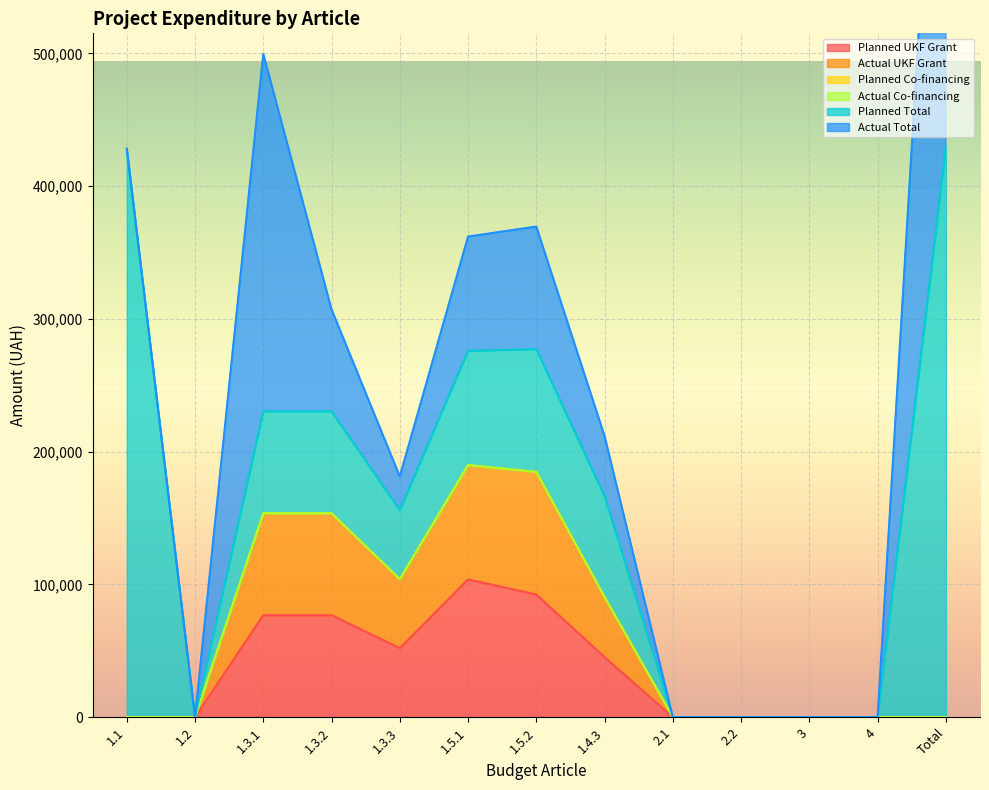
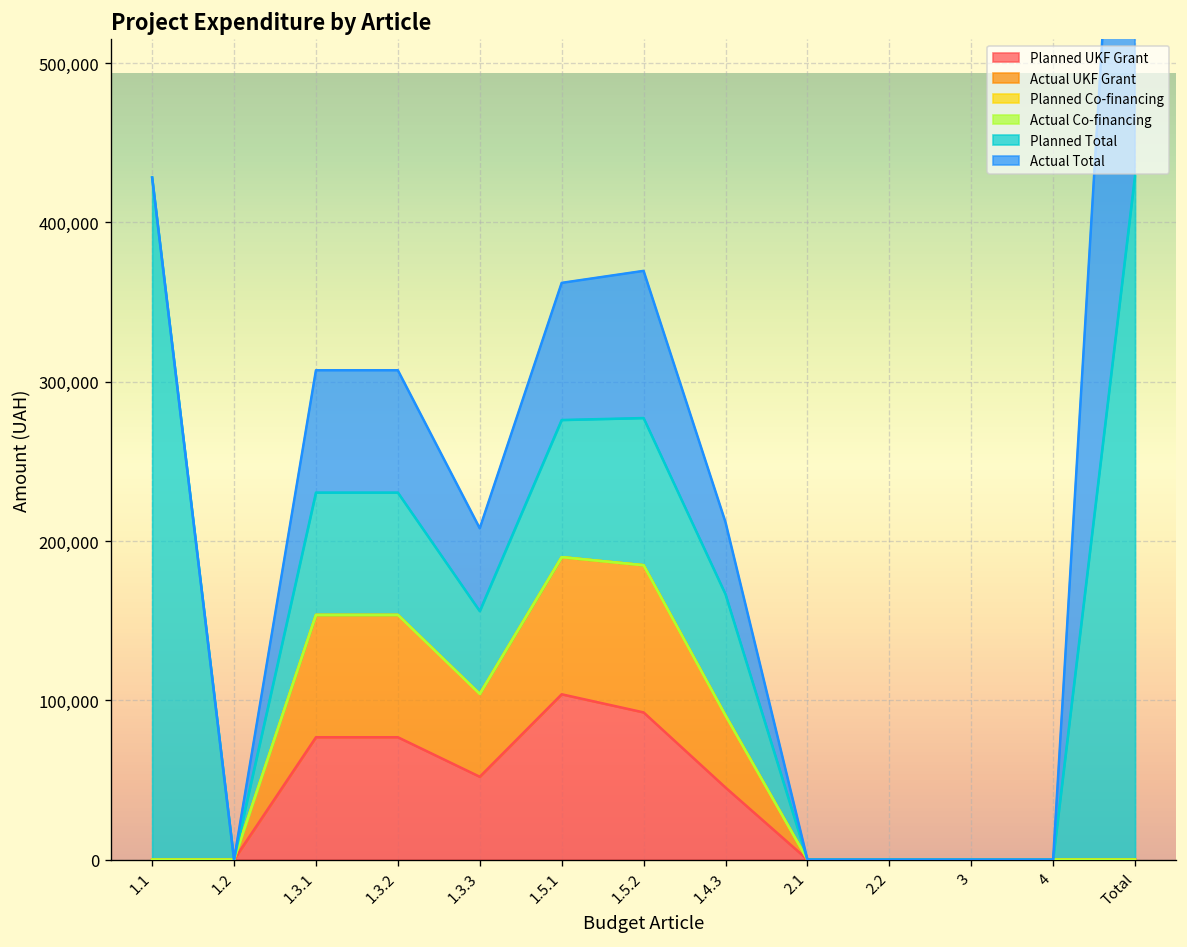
Actual Total, 1.3.1: 269,000 -> 77,000
Actual Total, 1.3.3: 25,000 -> 52,000
